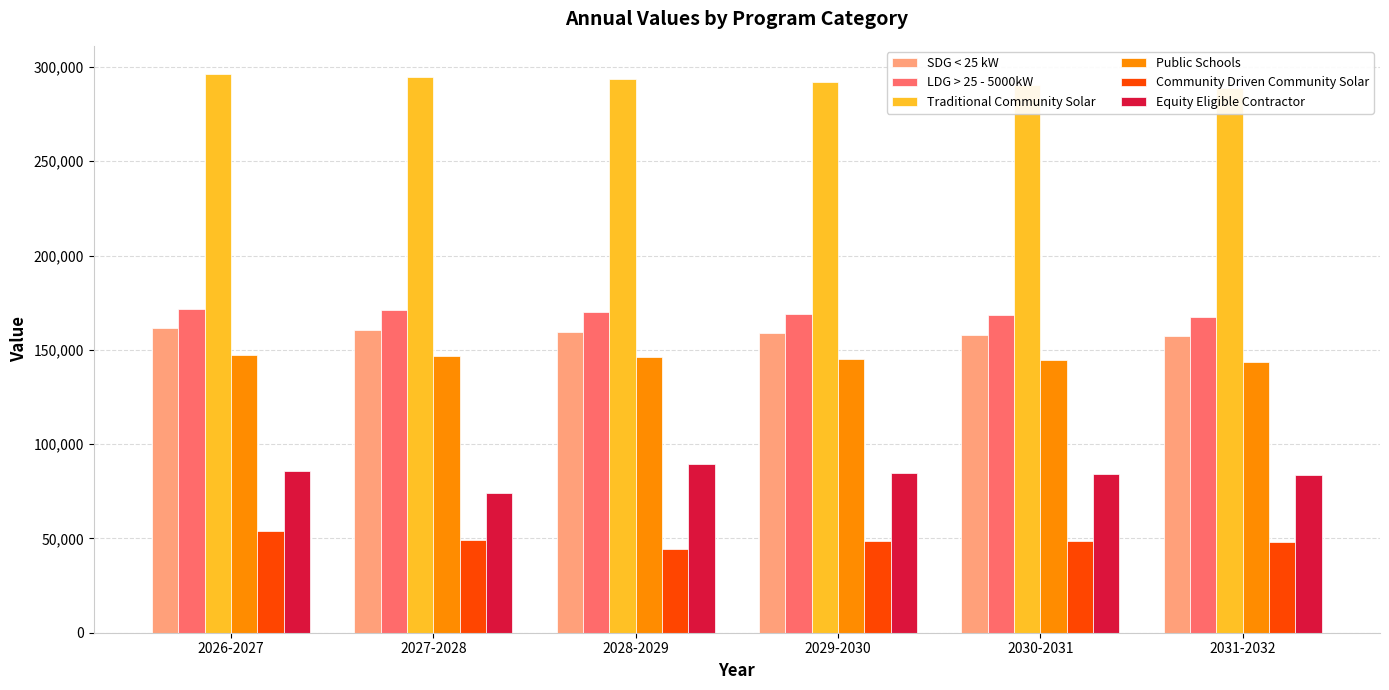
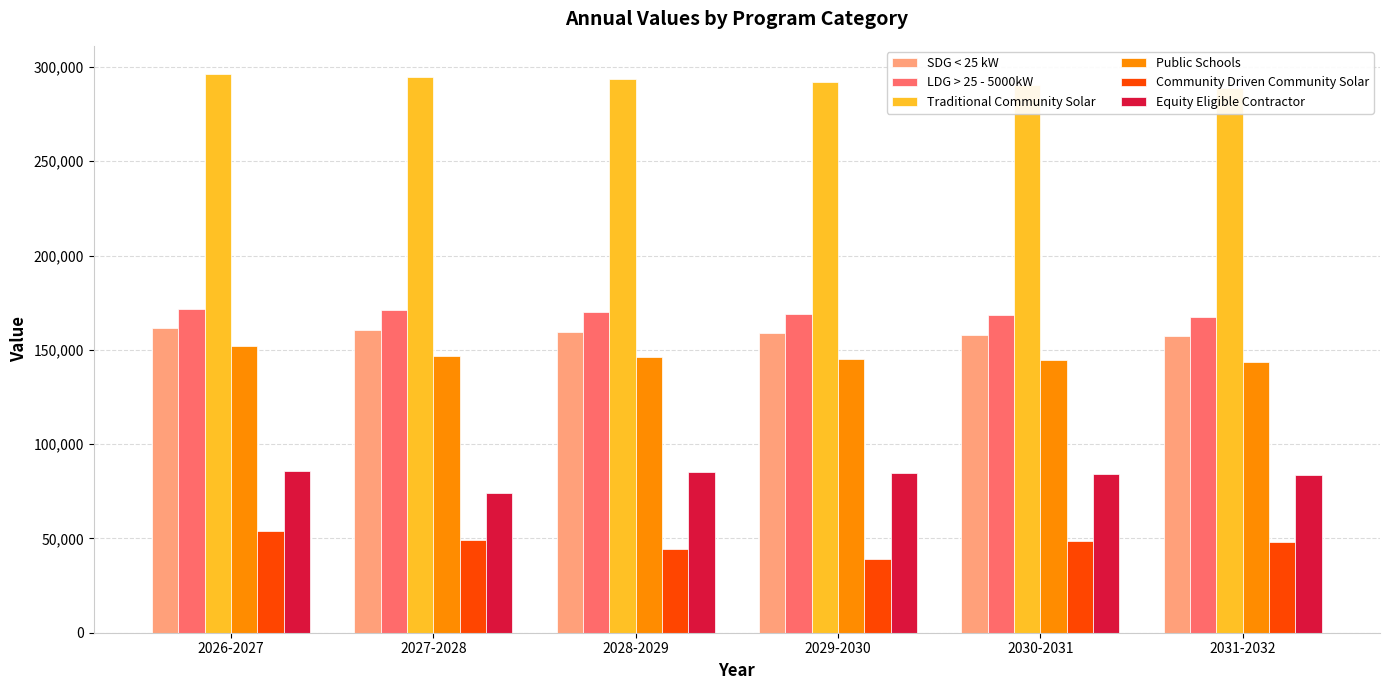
Public Schools, 2026-2027: 147,000 -> 152,000
Equity Eligible Contractor, 2028-2029: 89,000 -> 85,000
Community Driven Community Solar, 2029-2030: 49,000 -> 39,000
